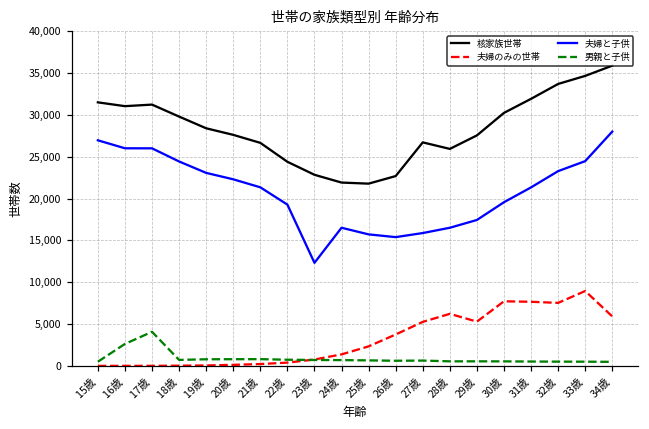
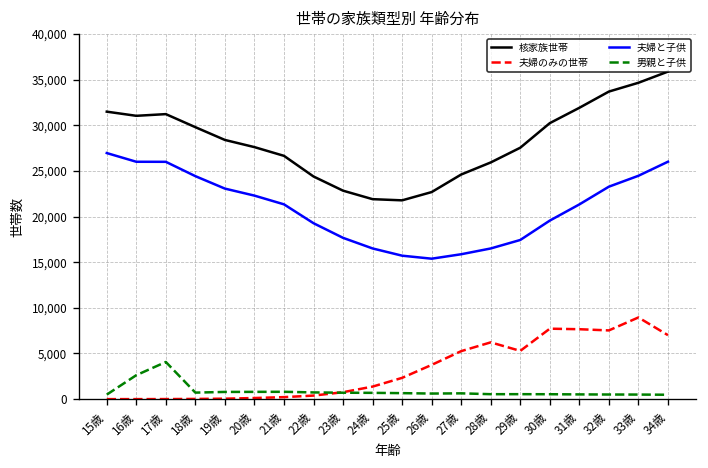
夫婦と子供, 23歳: 12,000 -> 18,000
核家族世帯, 27歳: 27,000 -> 25,000
夫婦のみの世帯, 34歳: 6,000 -> 7,000
夫婦と子供, 34歳: 28,000 -> 26,000
